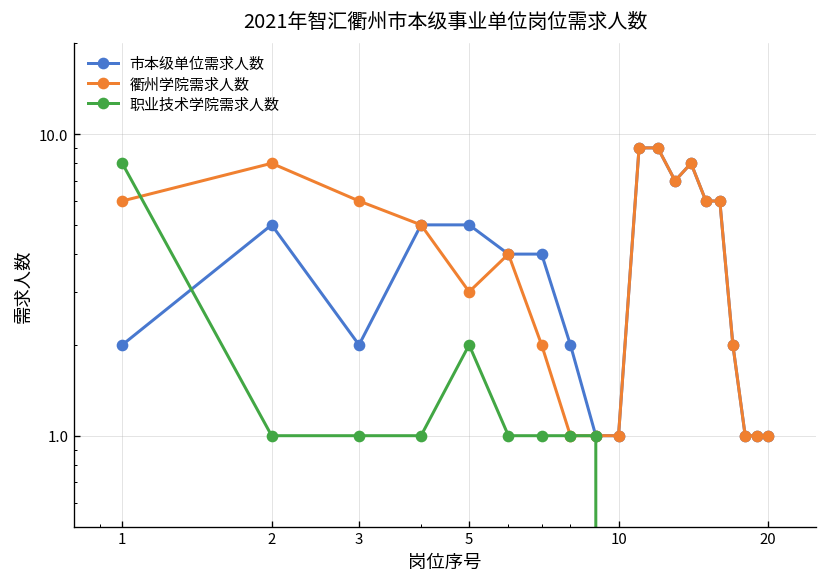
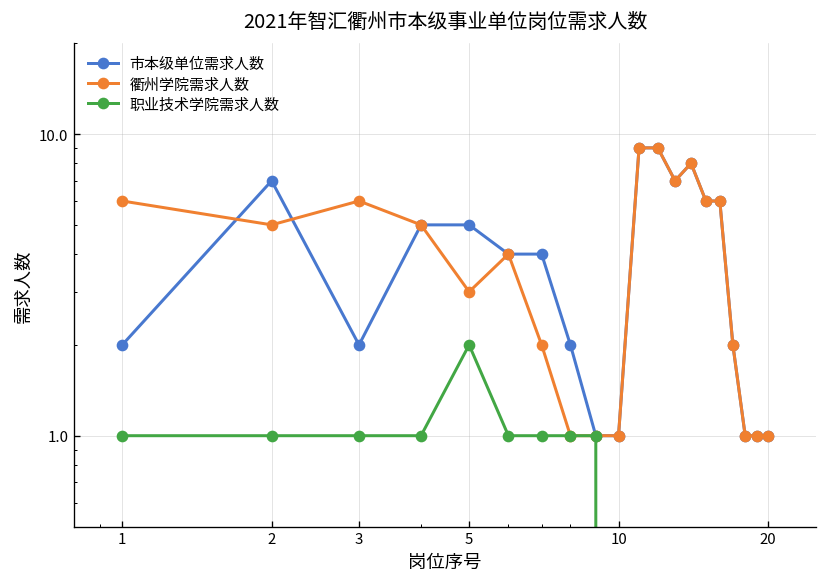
职业技术学院需求人数, 1: 8 -> 1
市本级单位需求人数, 2: 5 -> 7
衢州学院需求人数, 2: 8 -> 5
